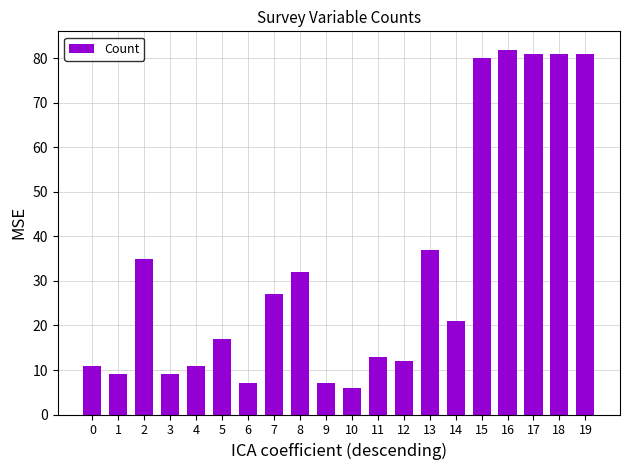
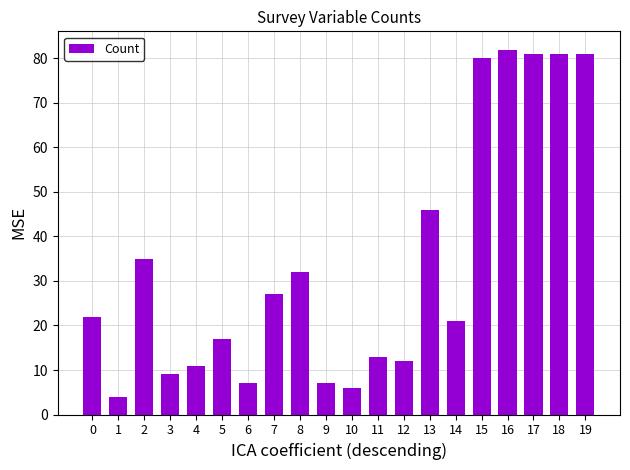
0: 11 -> 22
1: 9 -> 4
13: 37 -> 46
